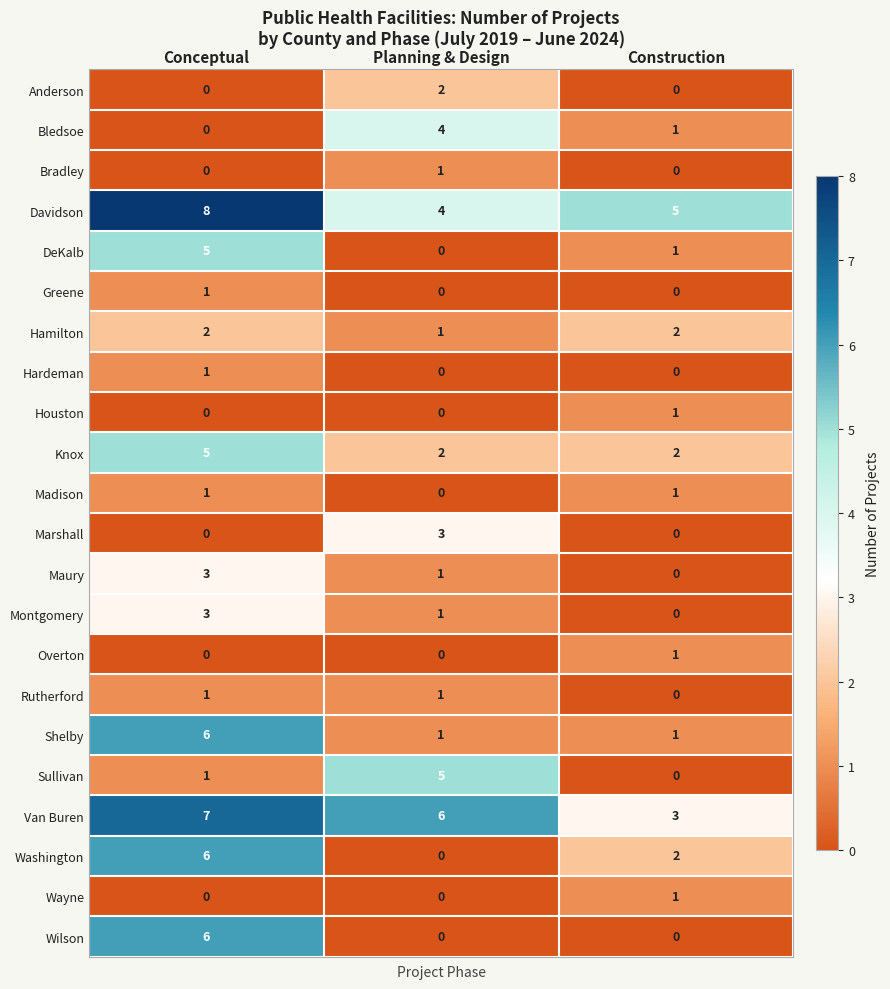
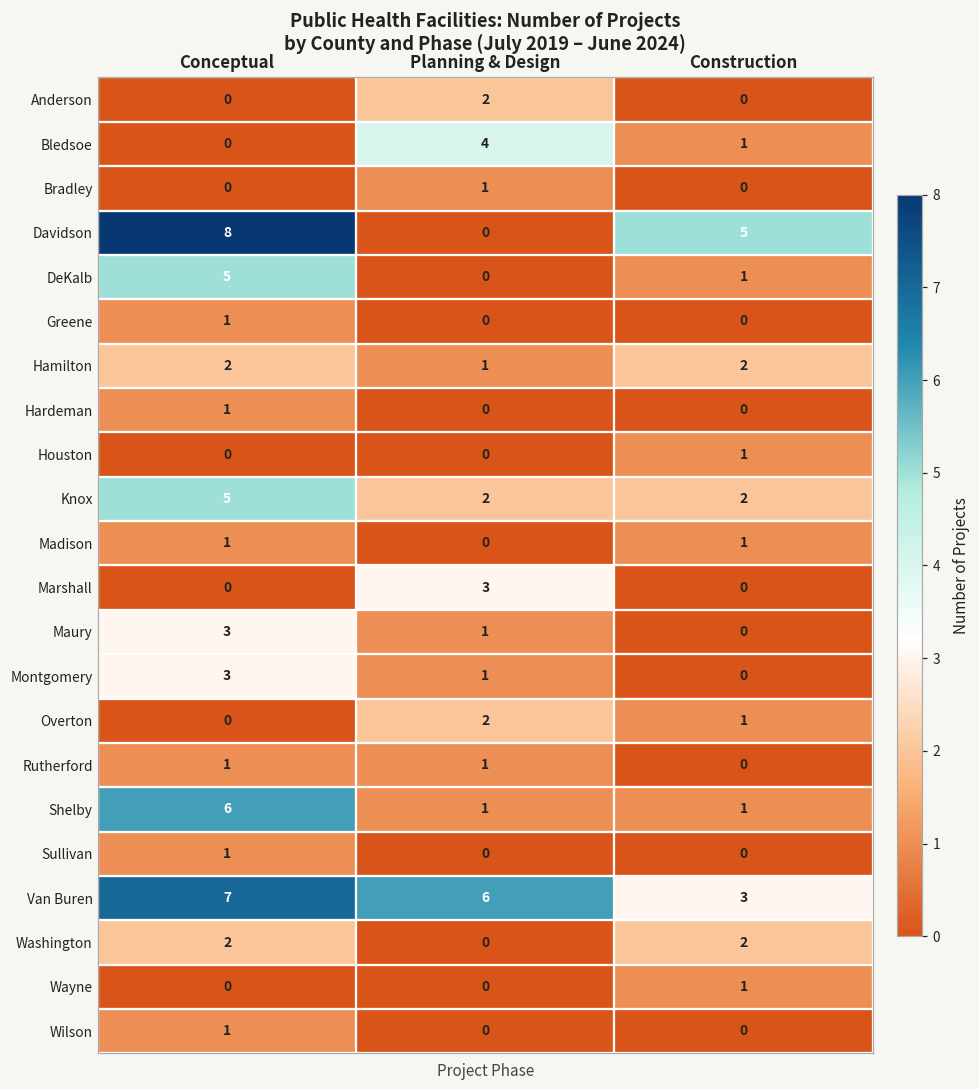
Davidson, Planning & Design: 4 -> 0
Overton, Planning & Design: 0 -> 2
Sullivan, Planning & Design: 5 -> 0
Washington, Conceptual: 6 -> 2
Wilson, Conceptual: 6 -> 1
